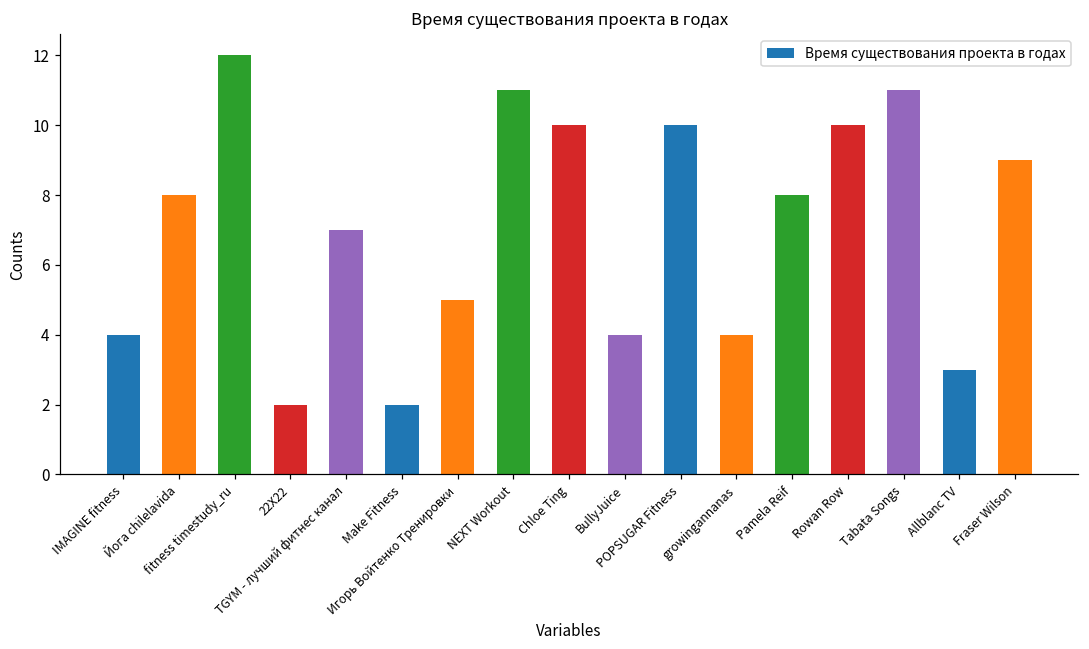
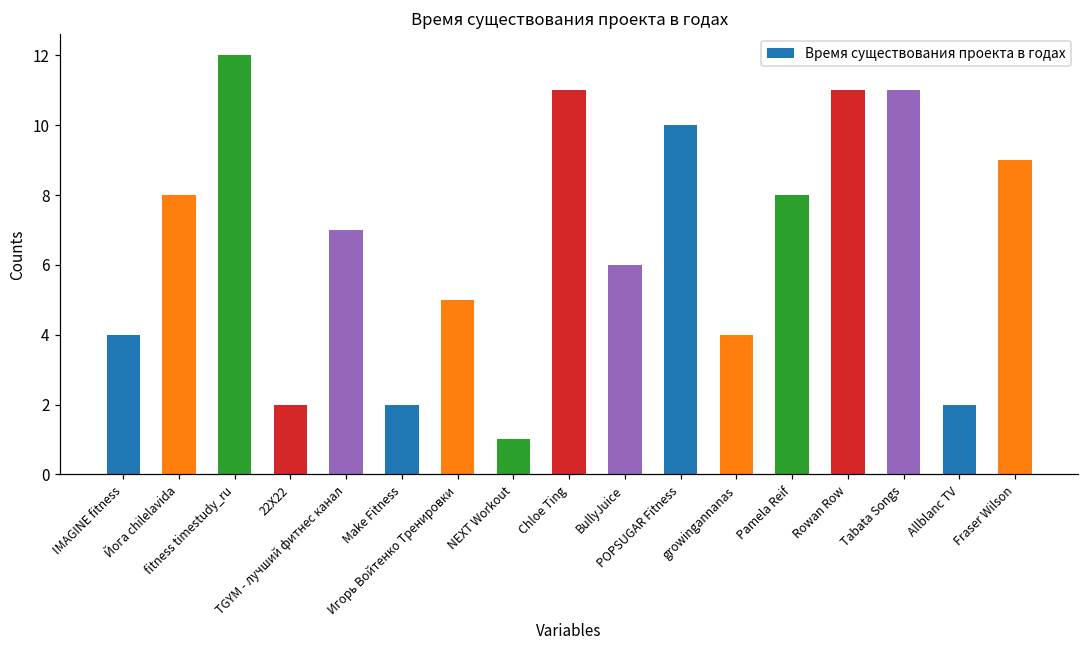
NEXT Workout: 11 -> 1
Chloe Ting: 10 -> 11
BullyJuice: 4 -> 6
Rowan Row: 10 -> 11
Allblanc TV: 3 -> 2
